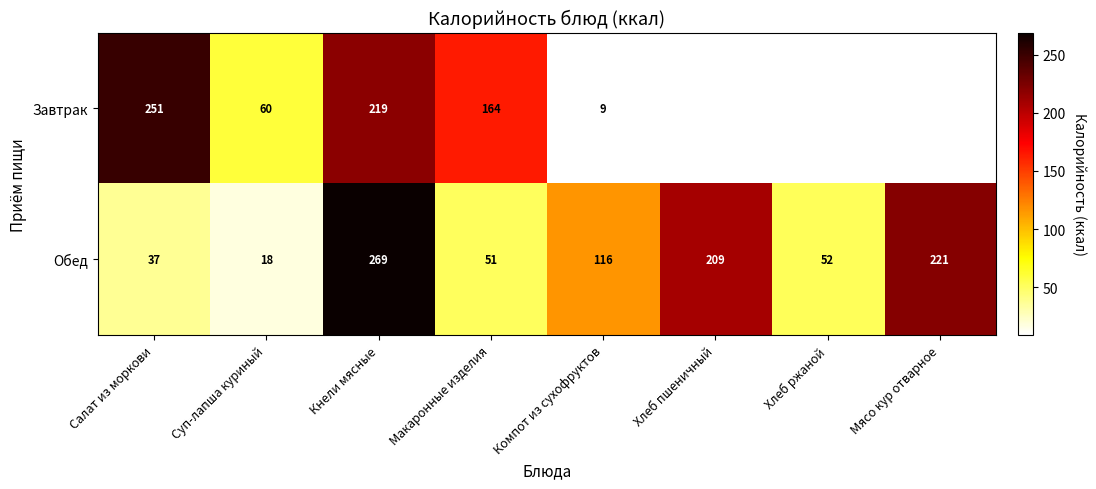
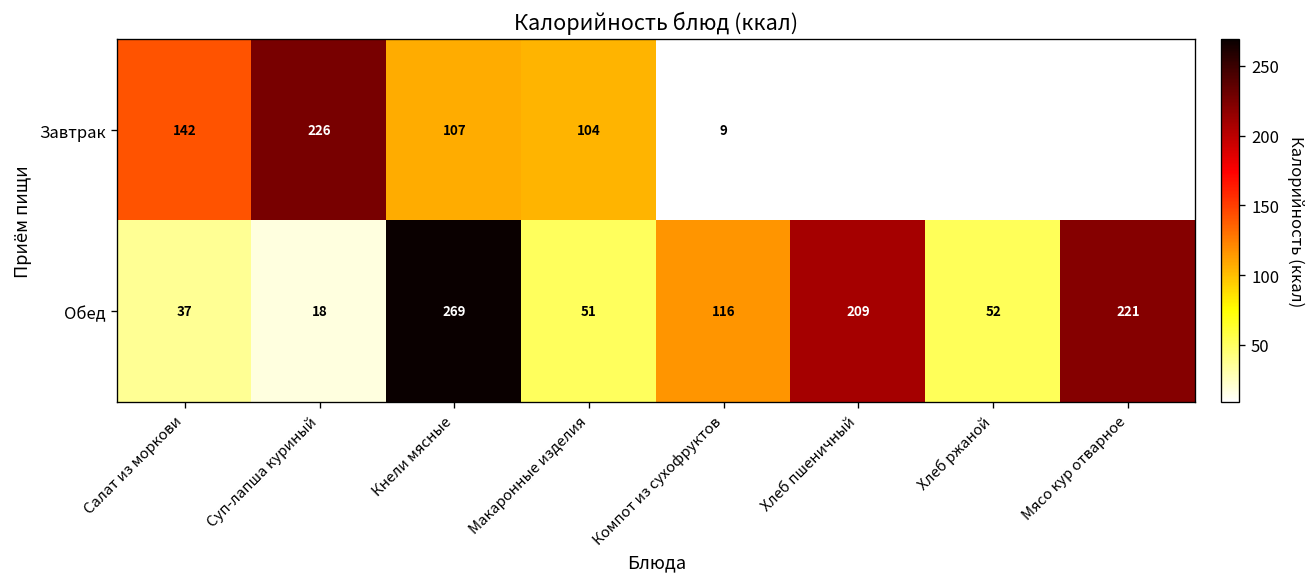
Завтрак, Салат из моркови: 251 -> 142
Завтрак, Суп-лапша куриный: 60 -> 226
Завтрак, Кнели мясные: 219 -> 107
Завтрак, Макаронные изделия: 164 -> 104
